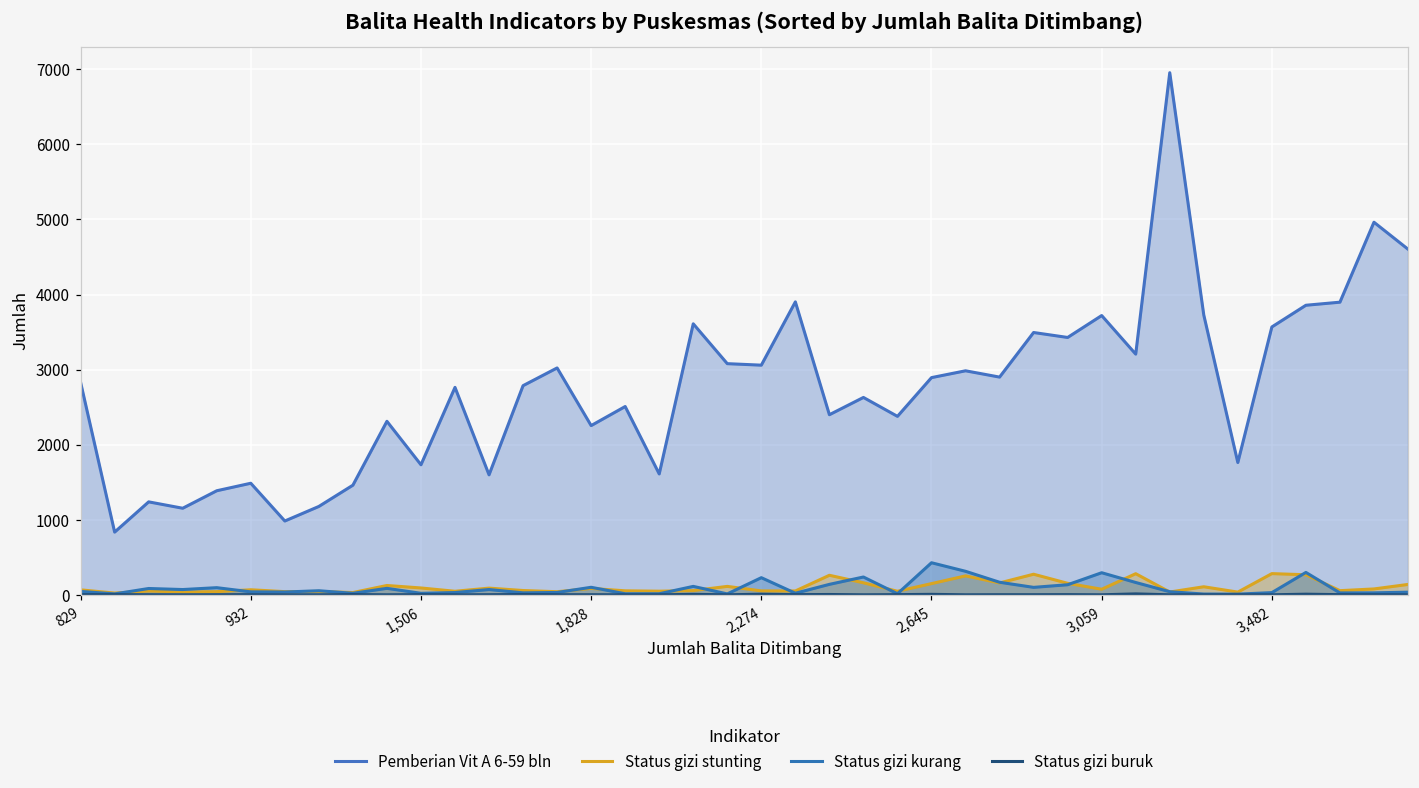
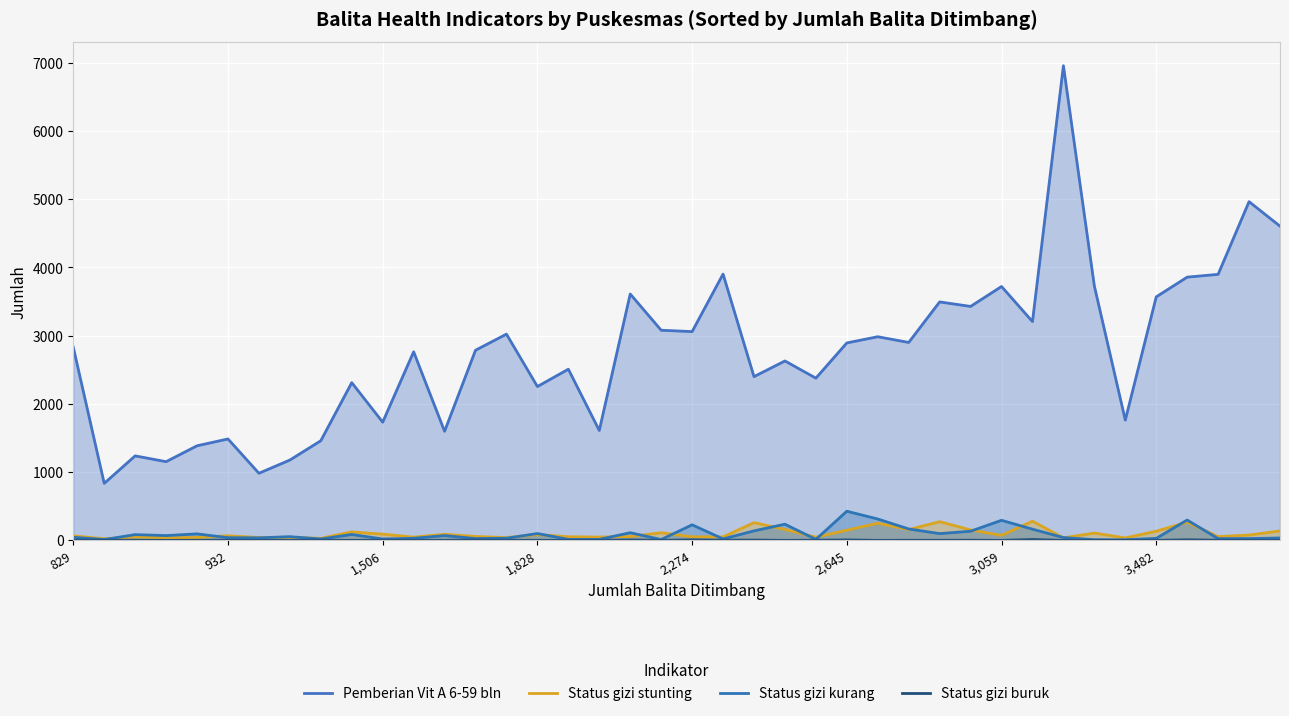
Status gizi stunting, 3,482: 300 -> 100
